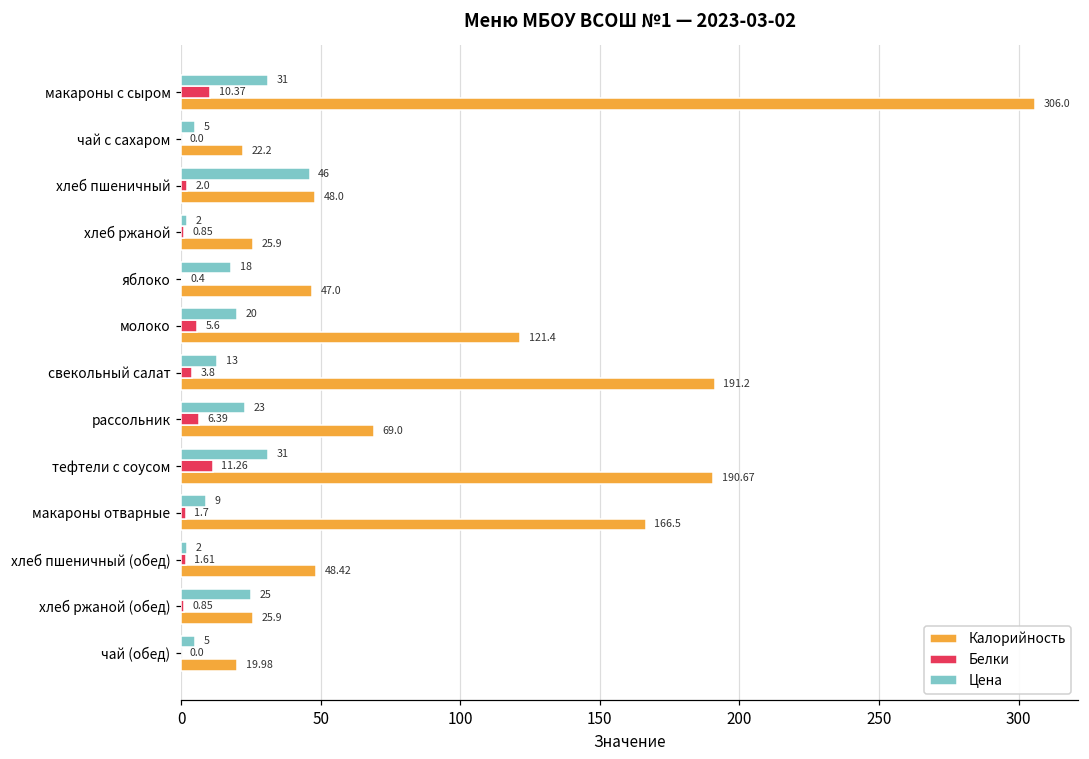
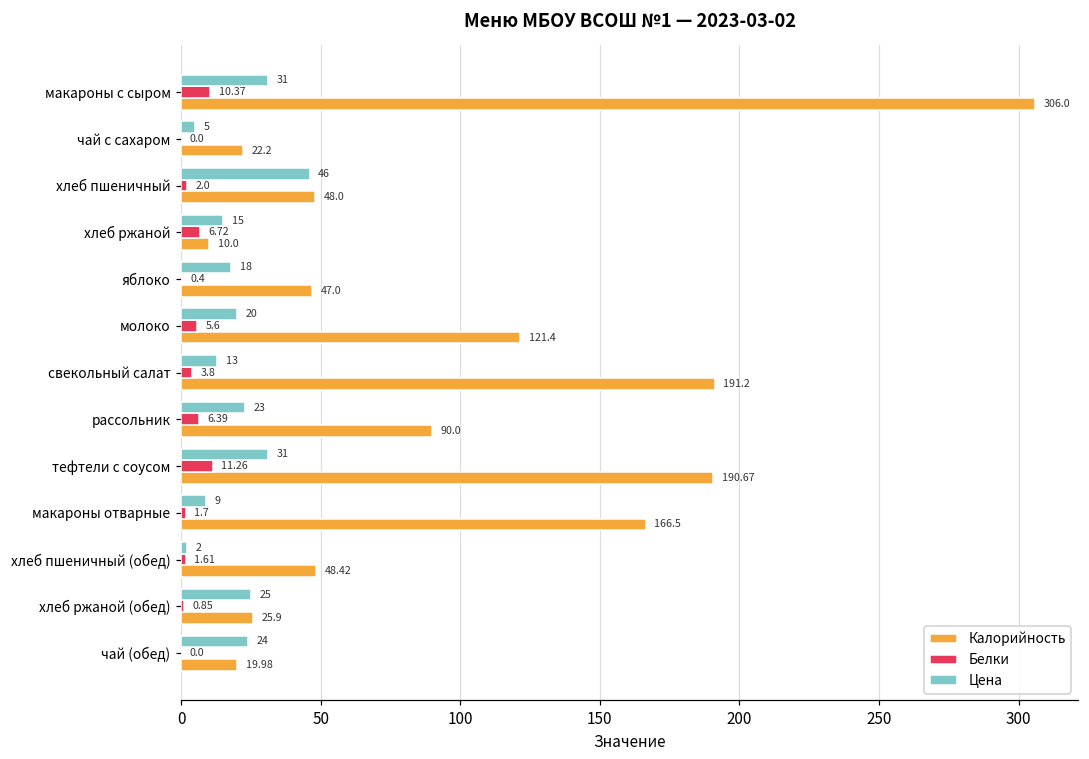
Цена, хлеб ржаной: 2 -> 15
Белки, хлеб ржаной: 0.85 -> 6.72
Калорийность, хлеб ржаной: 25.9 -> 10.0
Калорийность, рассольник: 69.0 -> 90.0
Цена, чай (обед): 5 -> 24
